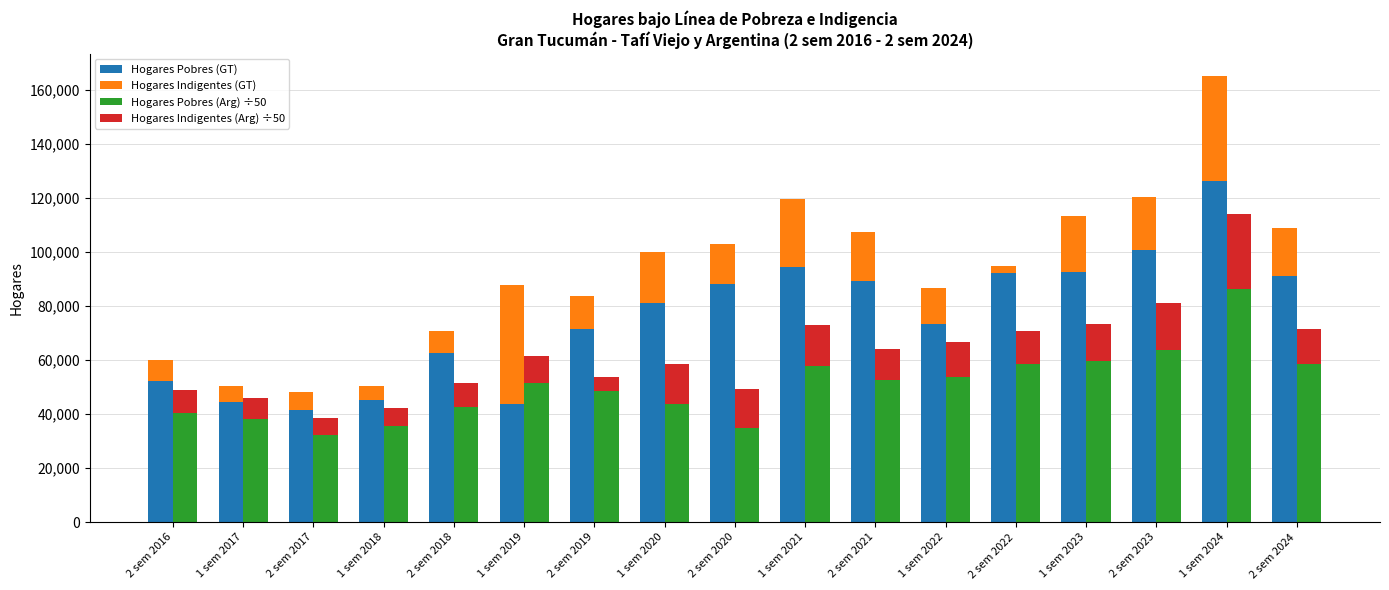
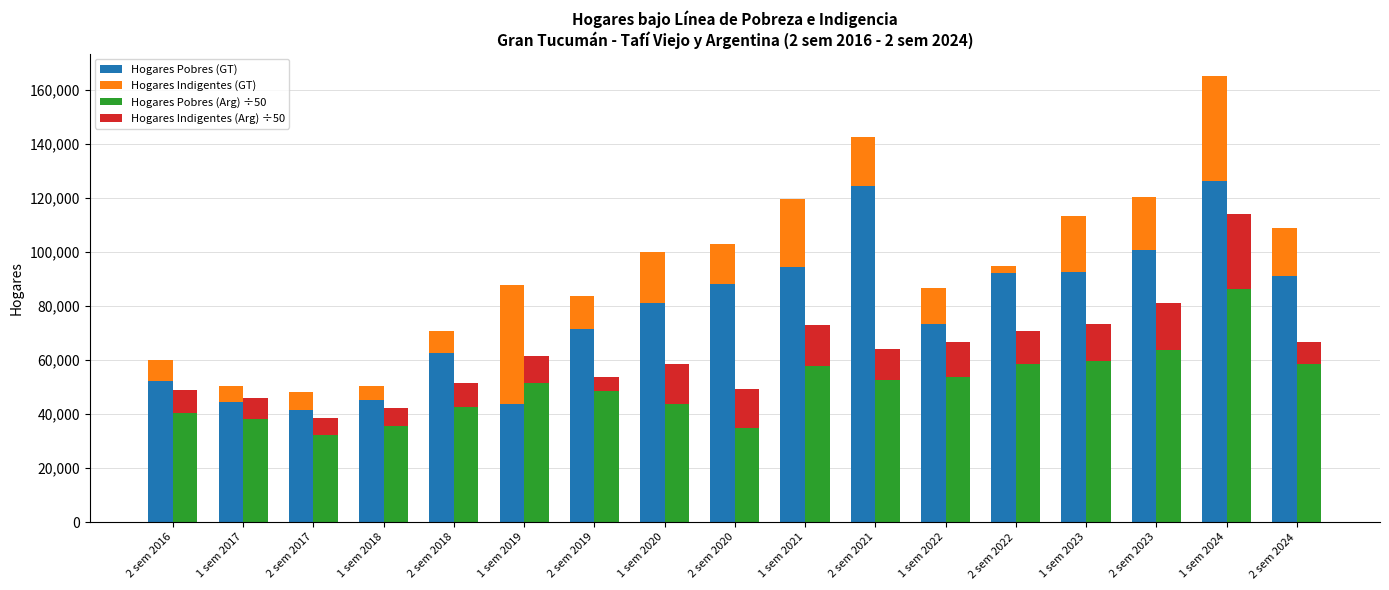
Hogares Pobres (GT), 2 sem 2021: 89,000 -> 124,000
Hogares Indigentes (Arg) ÷50, 2 sem 2024: 13,000 -> 8,000
